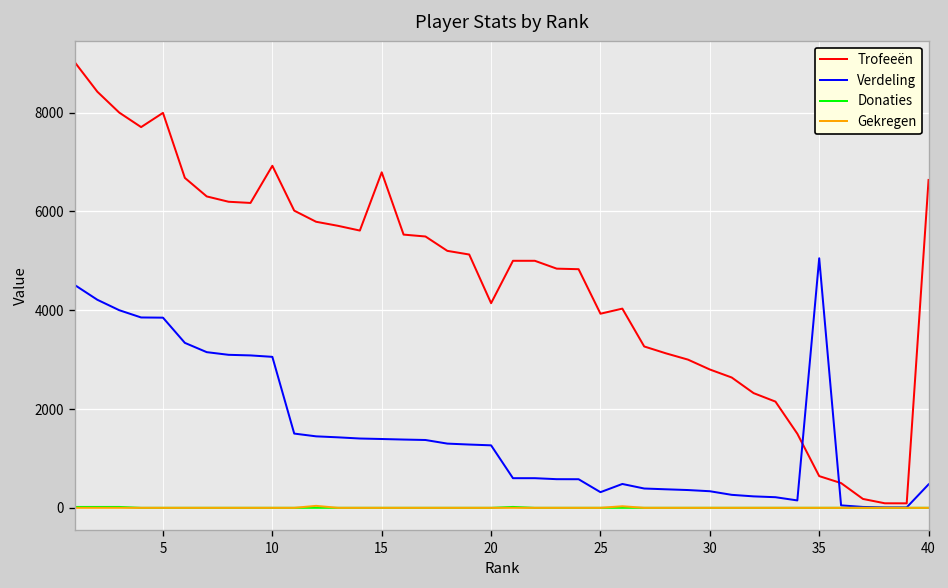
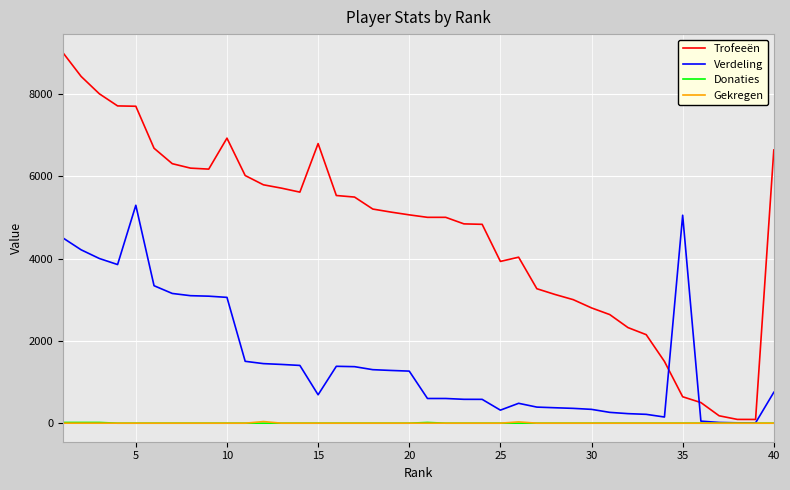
Trofeeën, 5: 8000 -> 7700
Verdeling, 5: 3800 -> 5300
Verdeling, 15: 1400 -> 700
Trofeeën, 20: 4100 -> 5100
Verdeling, 40: 500 -> 800
